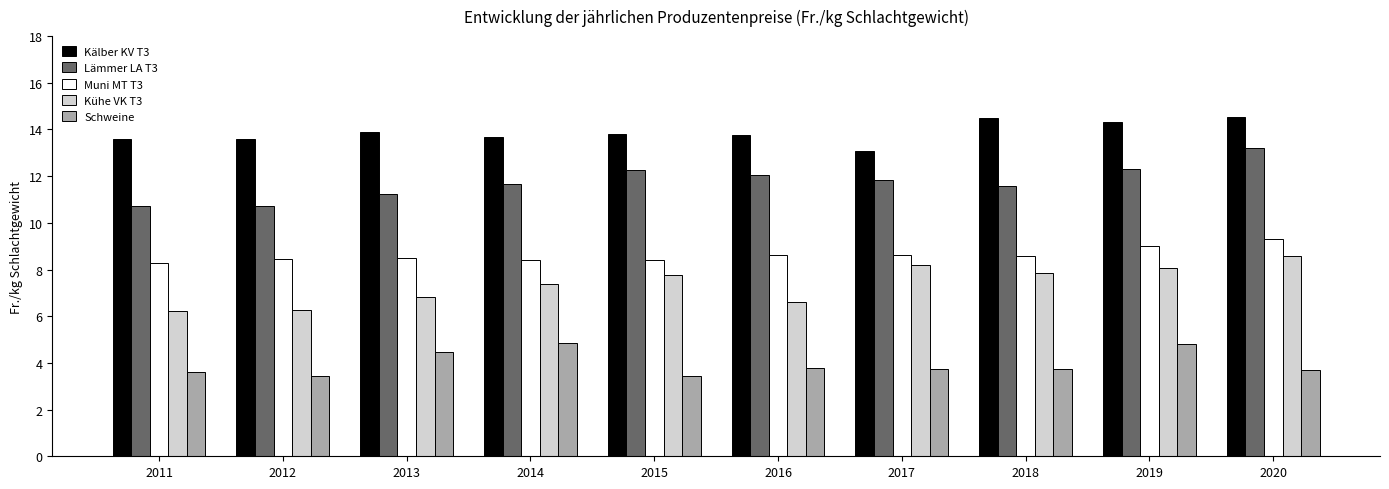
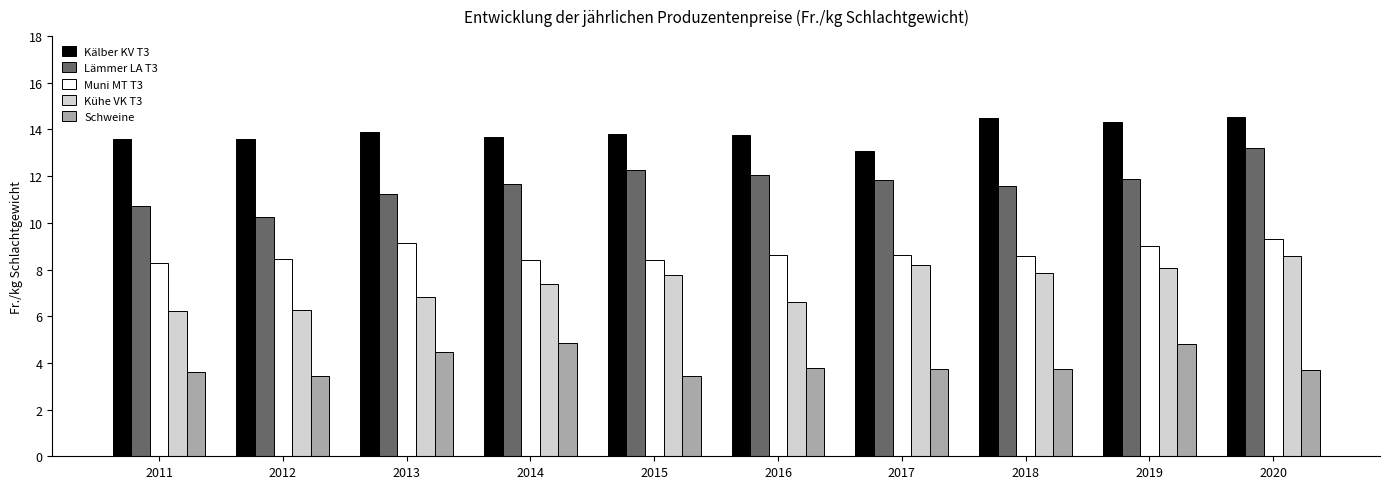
Lämmer LA T3, 2012: 10.7 -> 10.2
Muni MT T3, 2013: 8.5 -> 9.1
Lämmer LA T3, 2019: 12.3 -> 11.9
